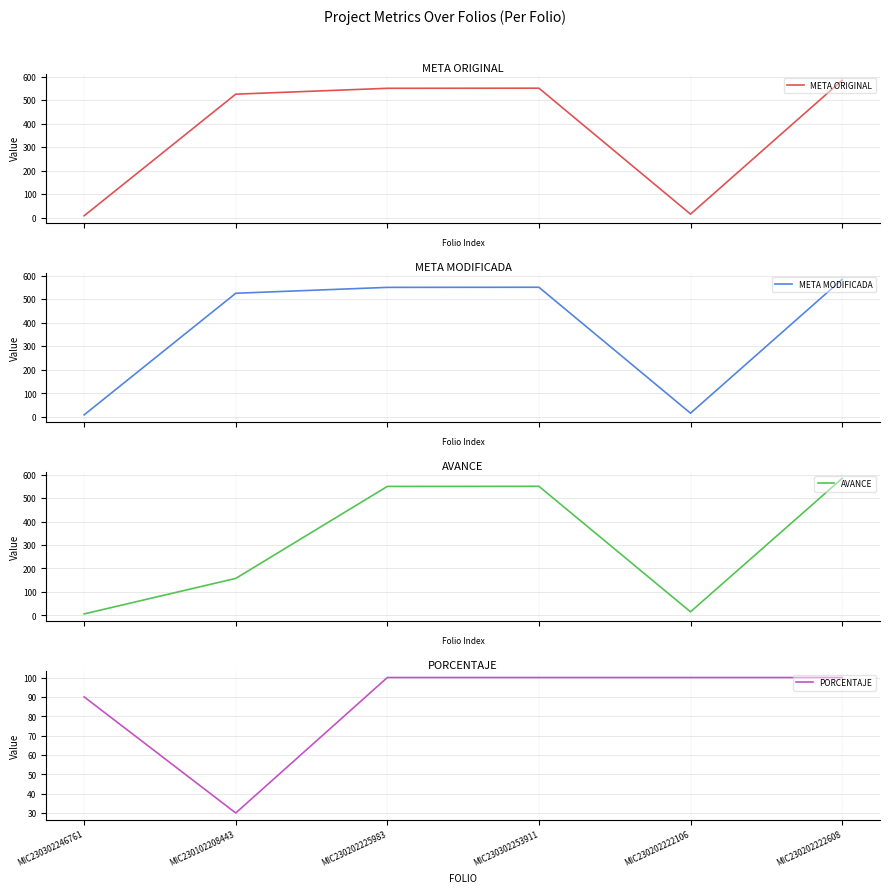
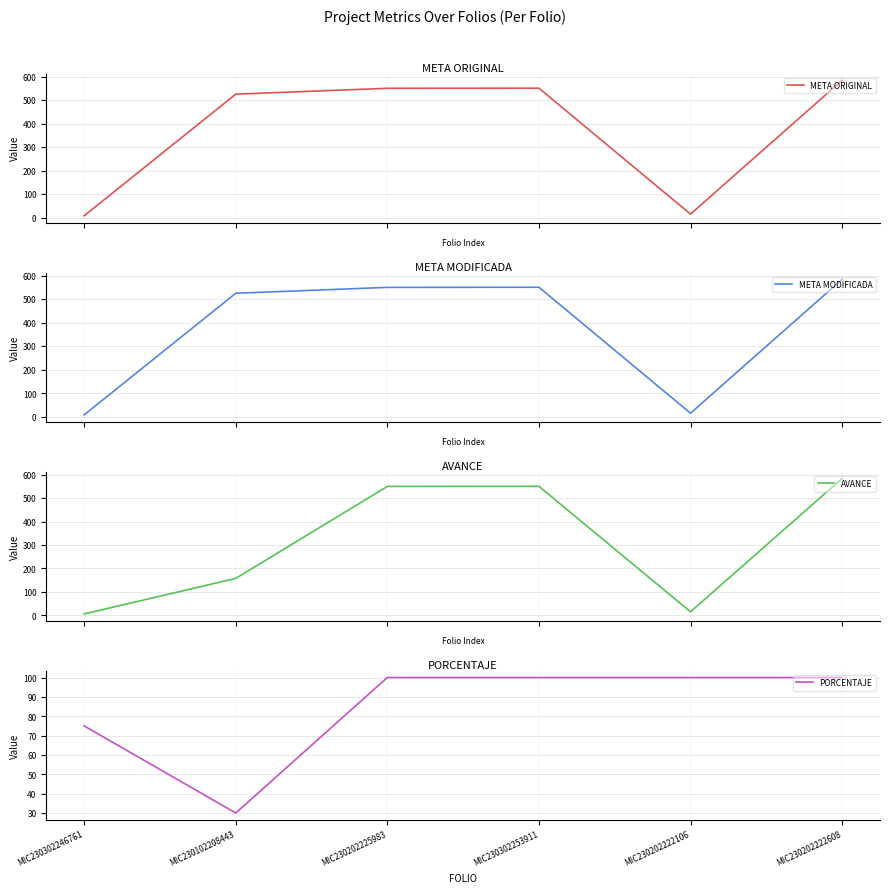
PORCENTAJE, MIC230302246761: 90 -> 75
